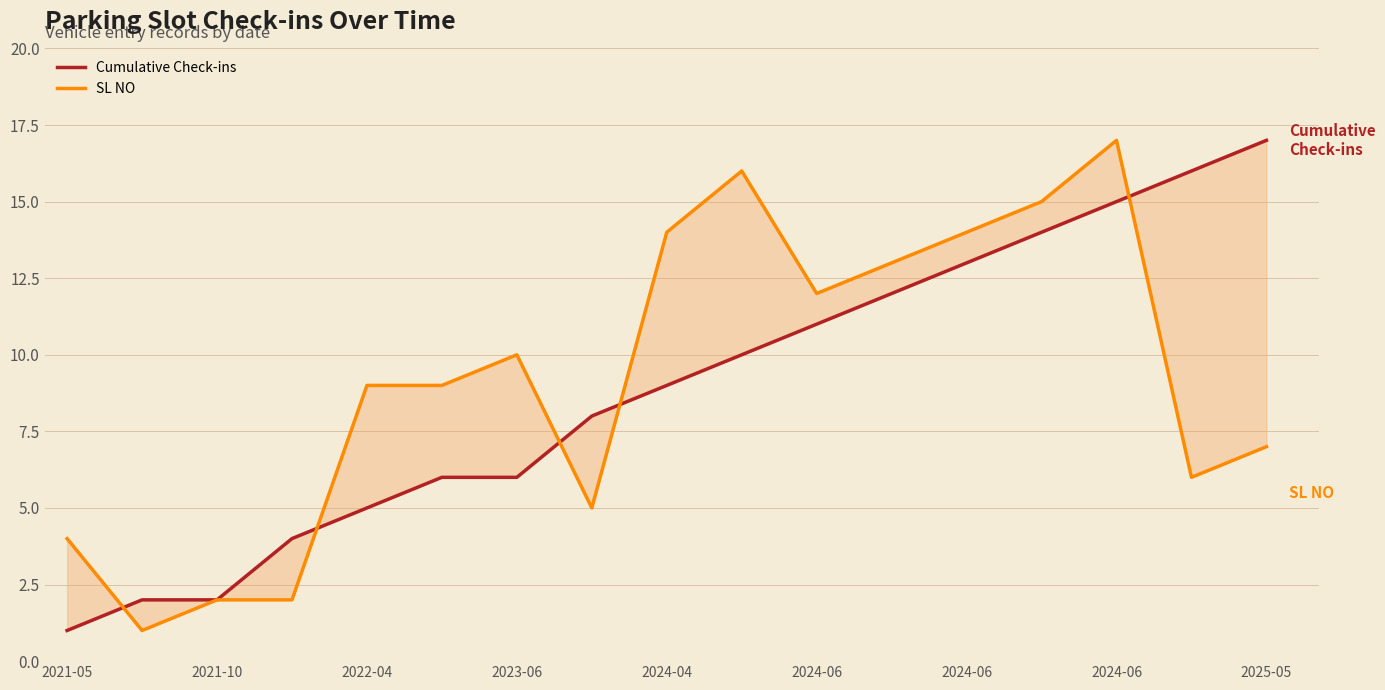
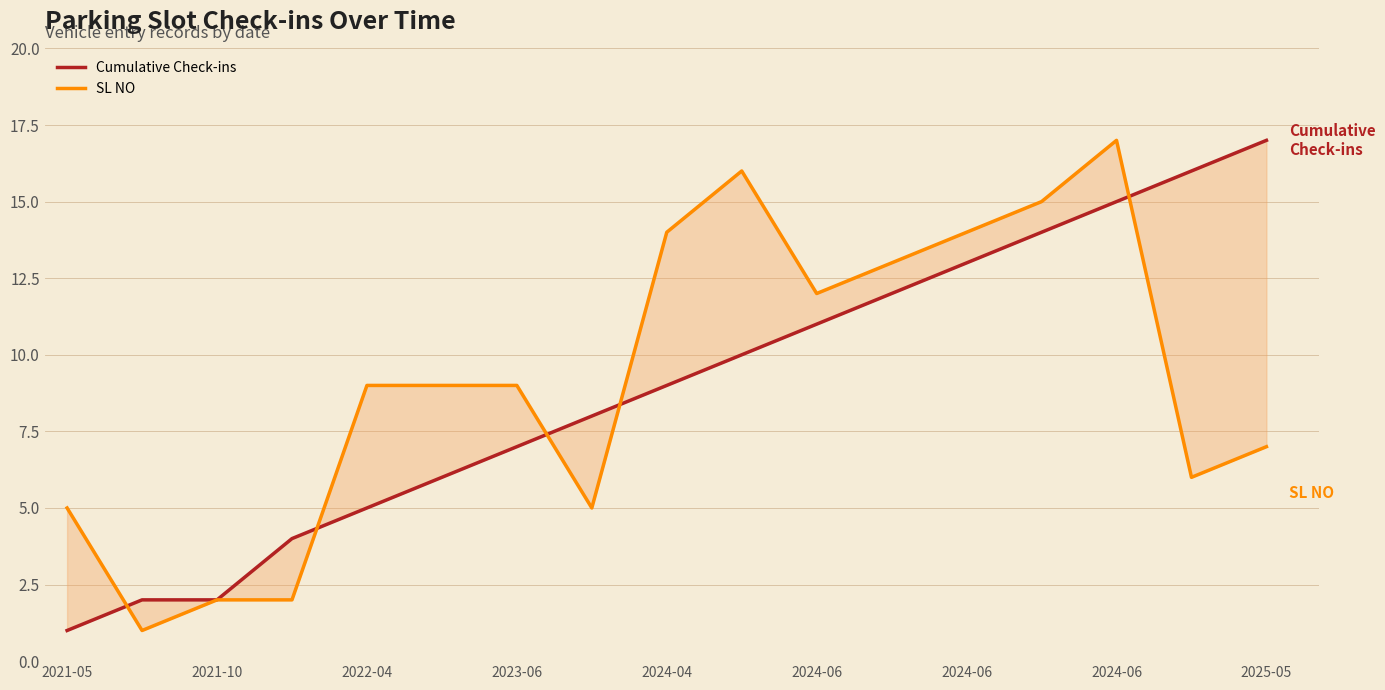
SL NO, 2021-05: 4 -> 5
Cumulative Check-ins, 2023-06: 6 -> 7
SL NO, 2023-06: 10 -> 9
